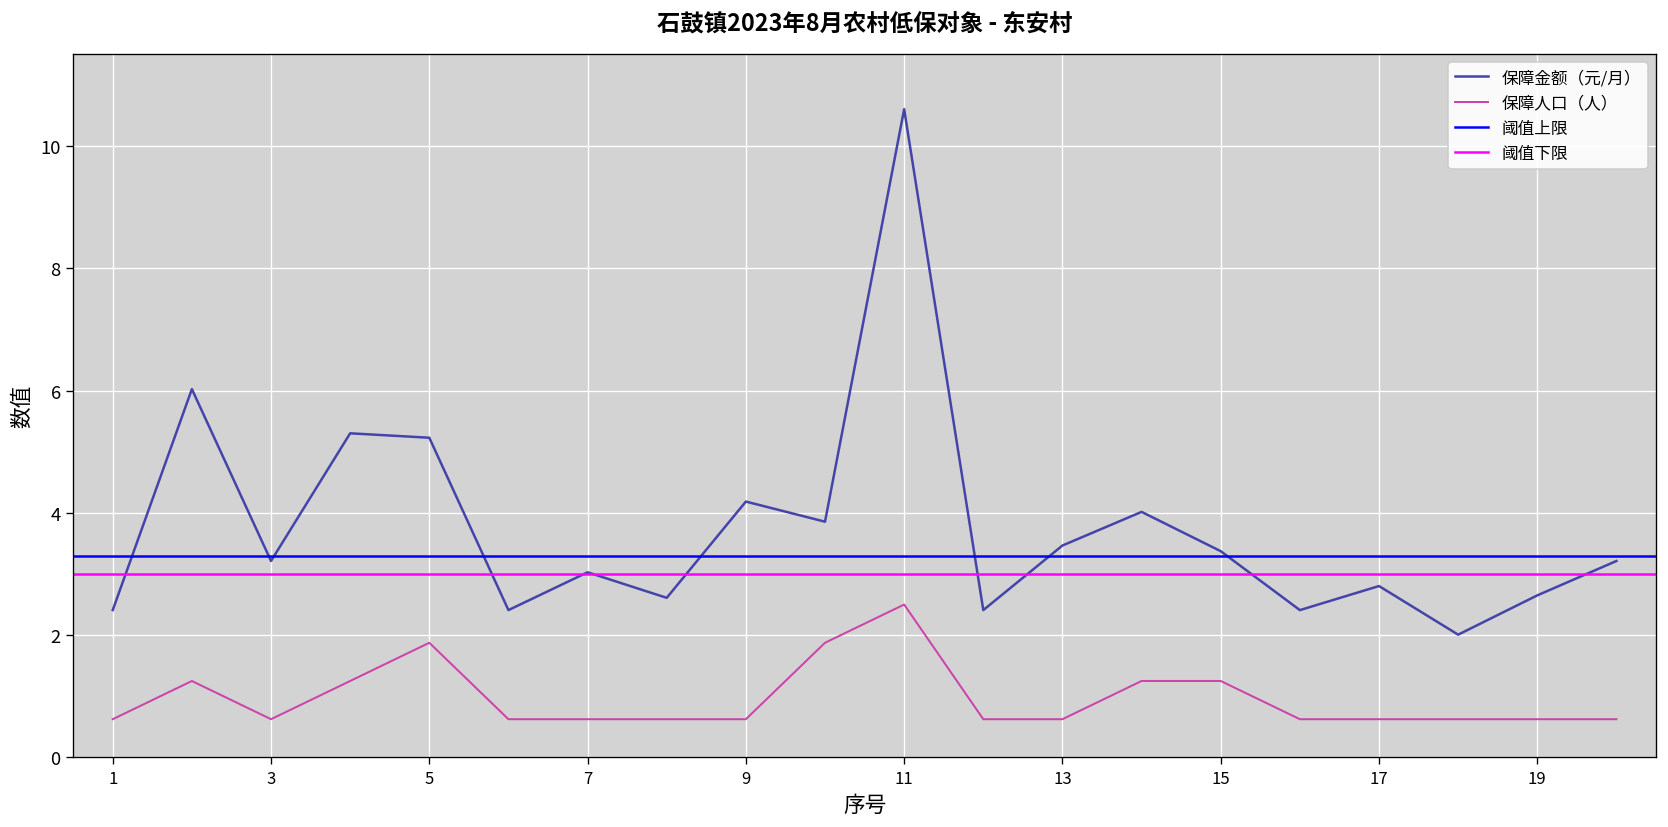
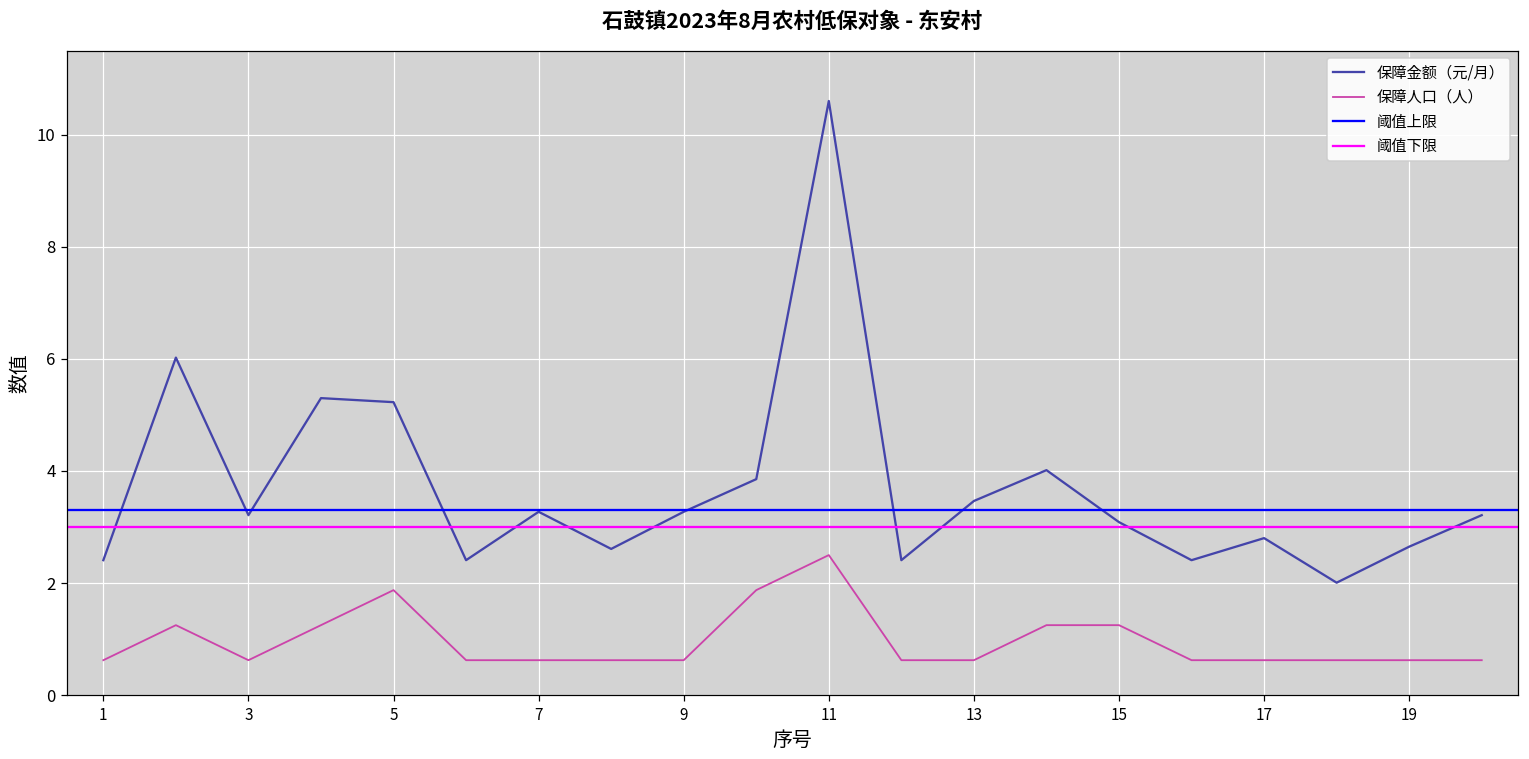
保障金额（元/月）, 7: 3.0 -> 3.3
保障金额（元/月）, 9: 4.2 -> 3.3
保障金额（元/月）, 15: 3.4 -> 3.1
